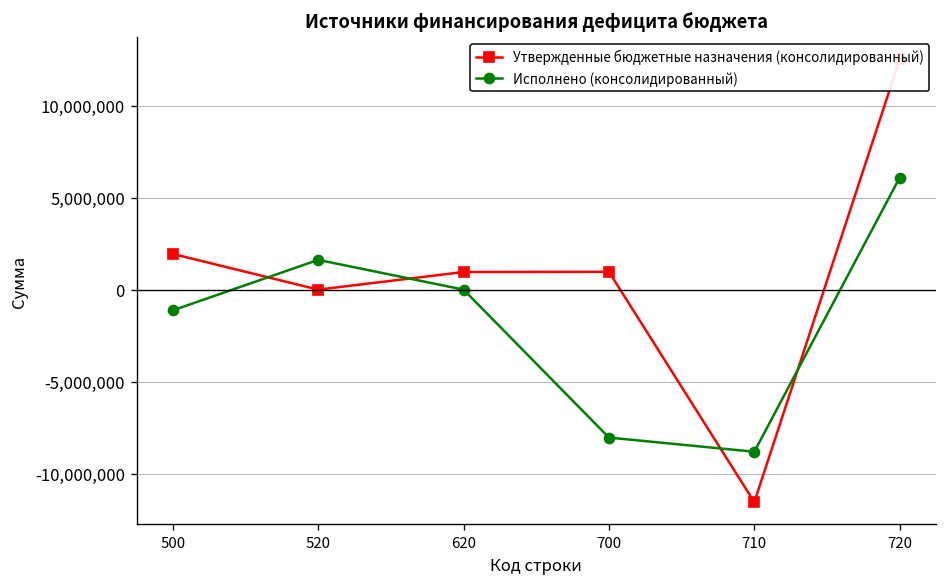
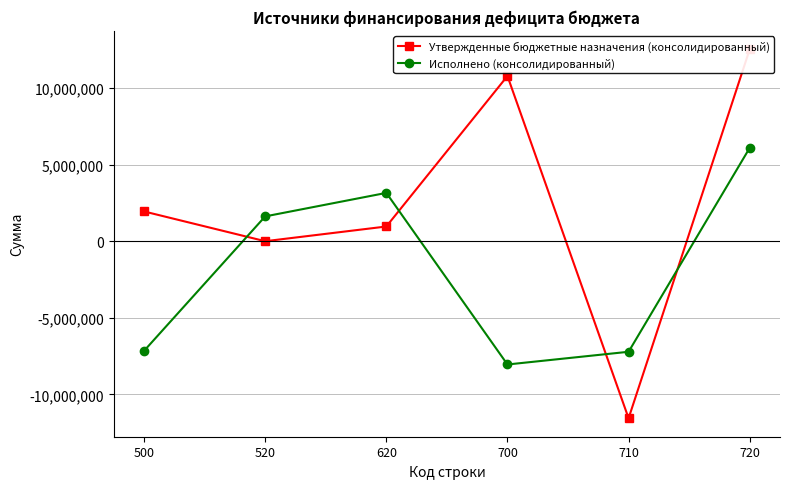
Исполнено (консолидированный), 500: -1,100,000 -> -7,200,000
Исполнено (консолидированный), 620: 0 -> 3,200,000
Утвержденные бюджетные назначения (консолидированный), 700: 1,000,000 -> 10,800,000
Исполнено (консолидированный), 710: -8,800,000 -> -7,200,000
